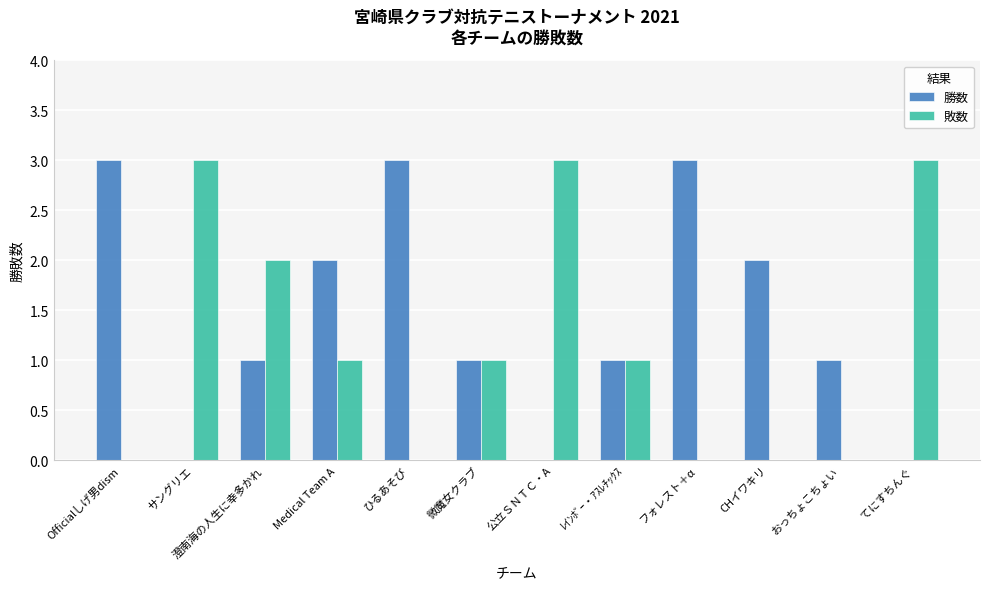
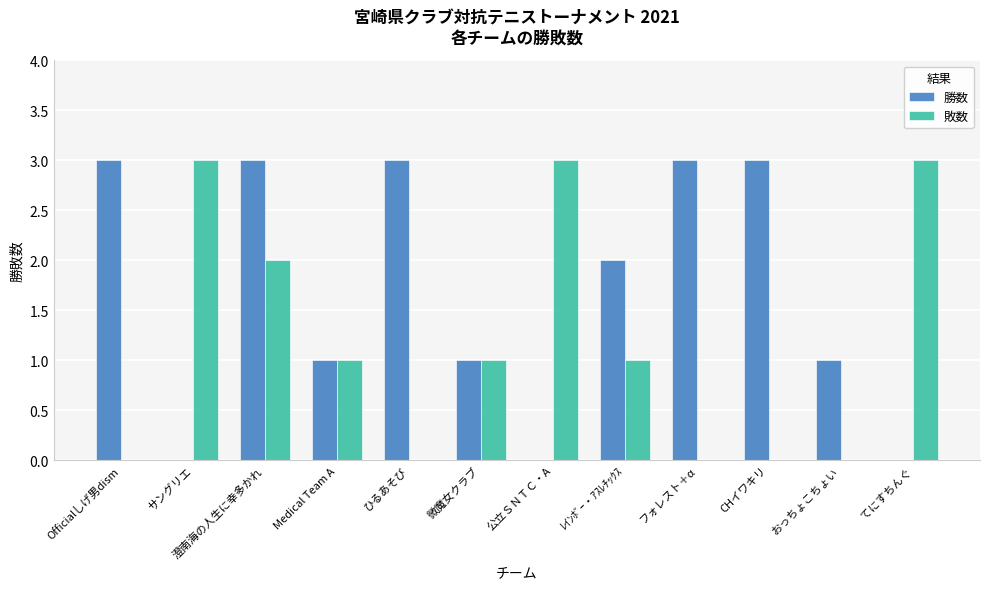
勝数, 澄南海の人生に幸多かれ: 1 -> 3
勝数, Medical Team A: 2 -> 1
勝数, ﾚｲﾝﾎﾞｰ・ｱｽﾚﾁｯｸｽ: 1 -> 2
勝数, CHイワキリ: 2 -> 3
